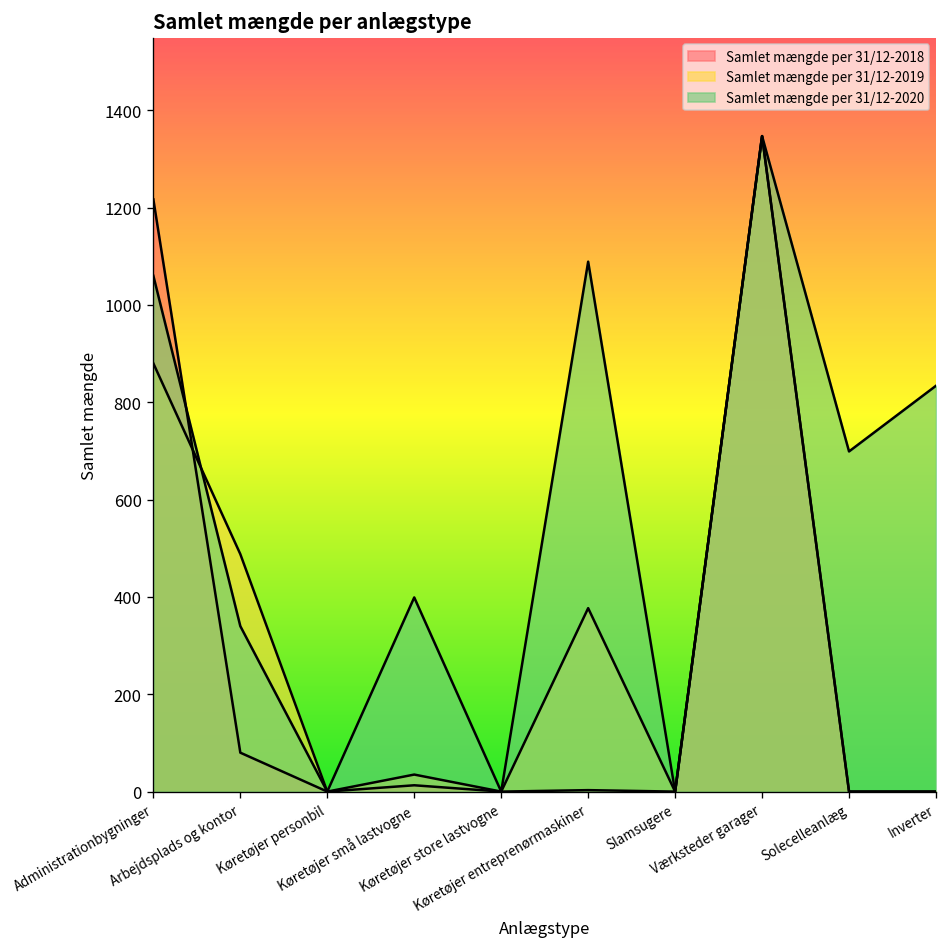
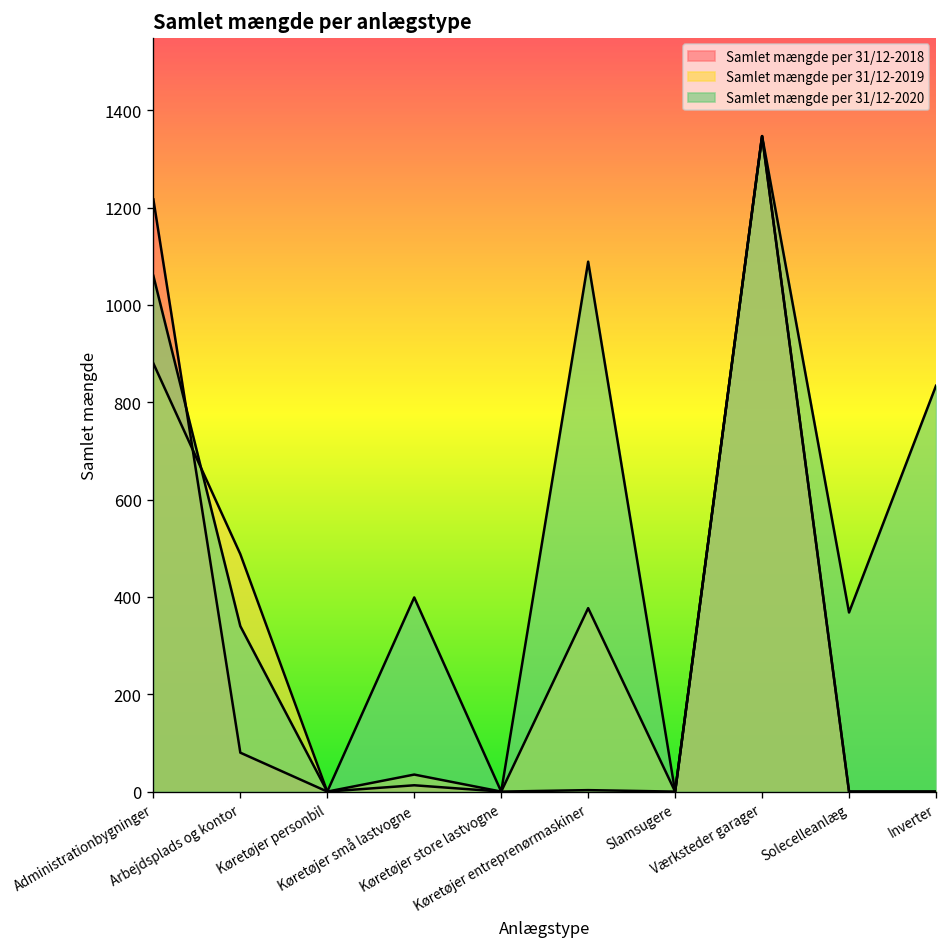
Samlet mængde per 31/12-2020, Solecelleanlæg: 700 -> 370
